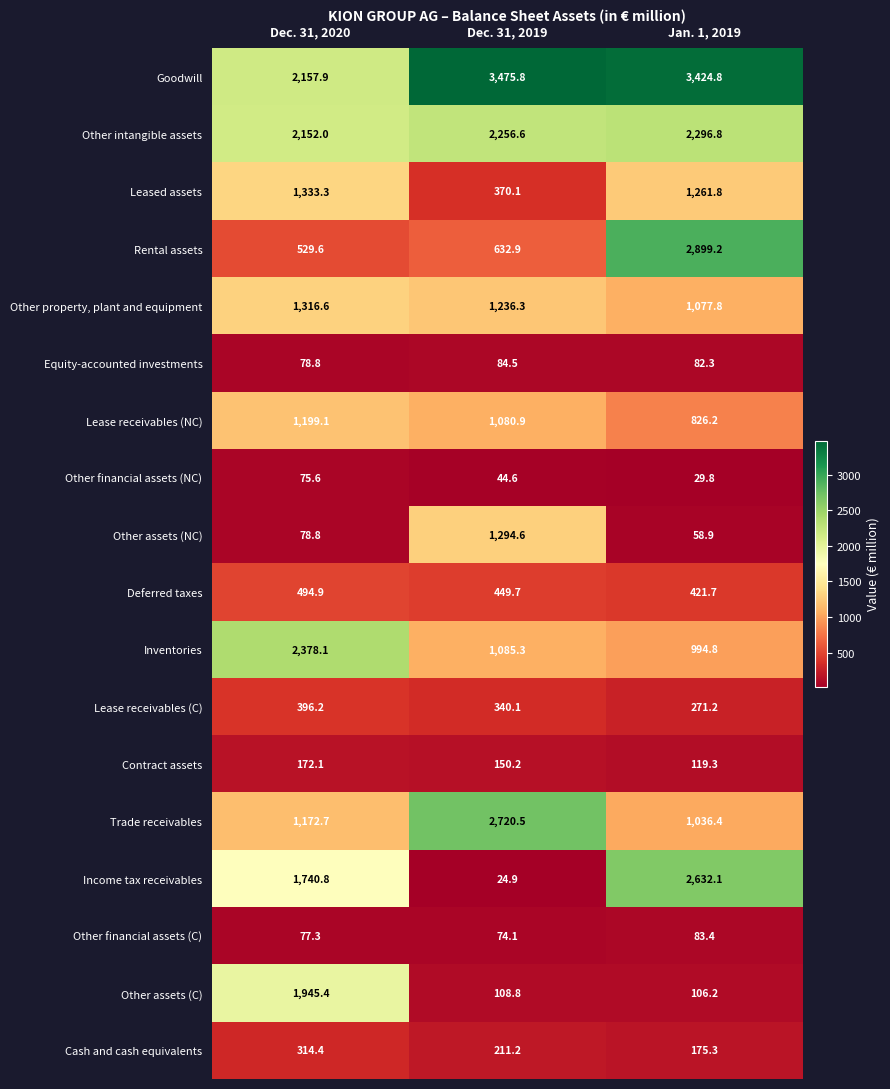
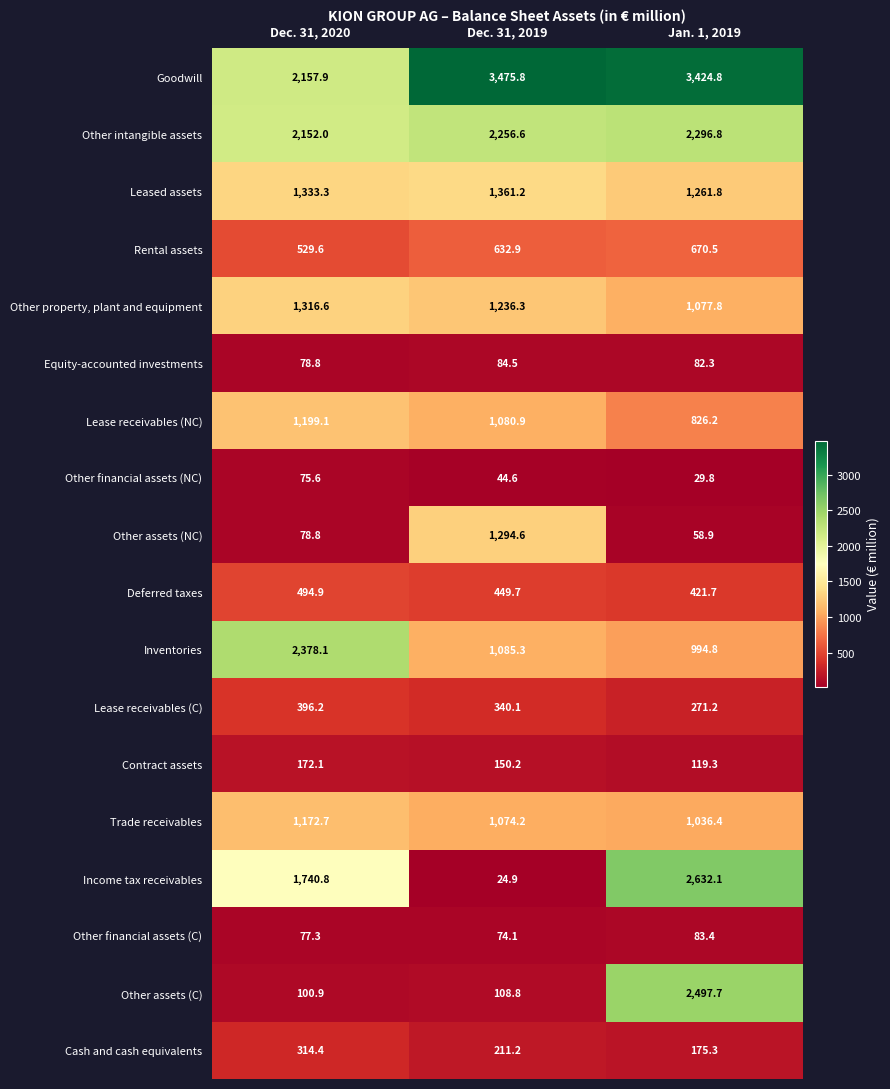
Leased assets, Dec. 31, 2019: 370.1 -> 1,361.2
Rental assets, Jan. 1, 2019: 2,899.2 -> 670.5
Trade receivables, Dec. 31, 2019: 2,720.5 -> 1,074.2
Other assets (C), Dec. 31, 2020: 1,945.4 -> 100.9
Other assets (C), Jan. 1, 2019: 106.2 -> 2,497.7
